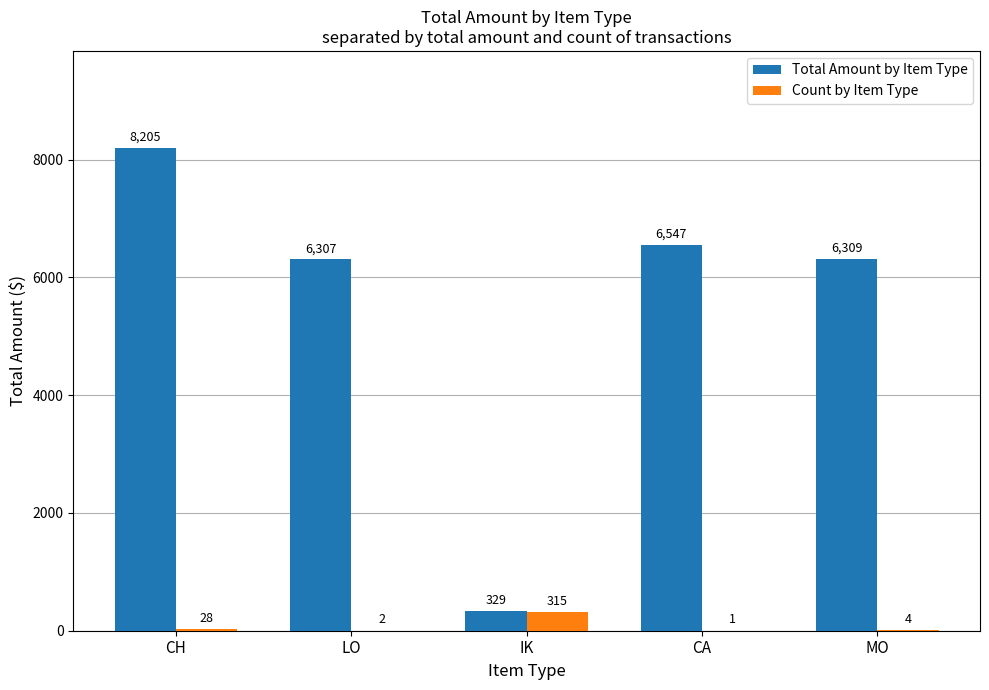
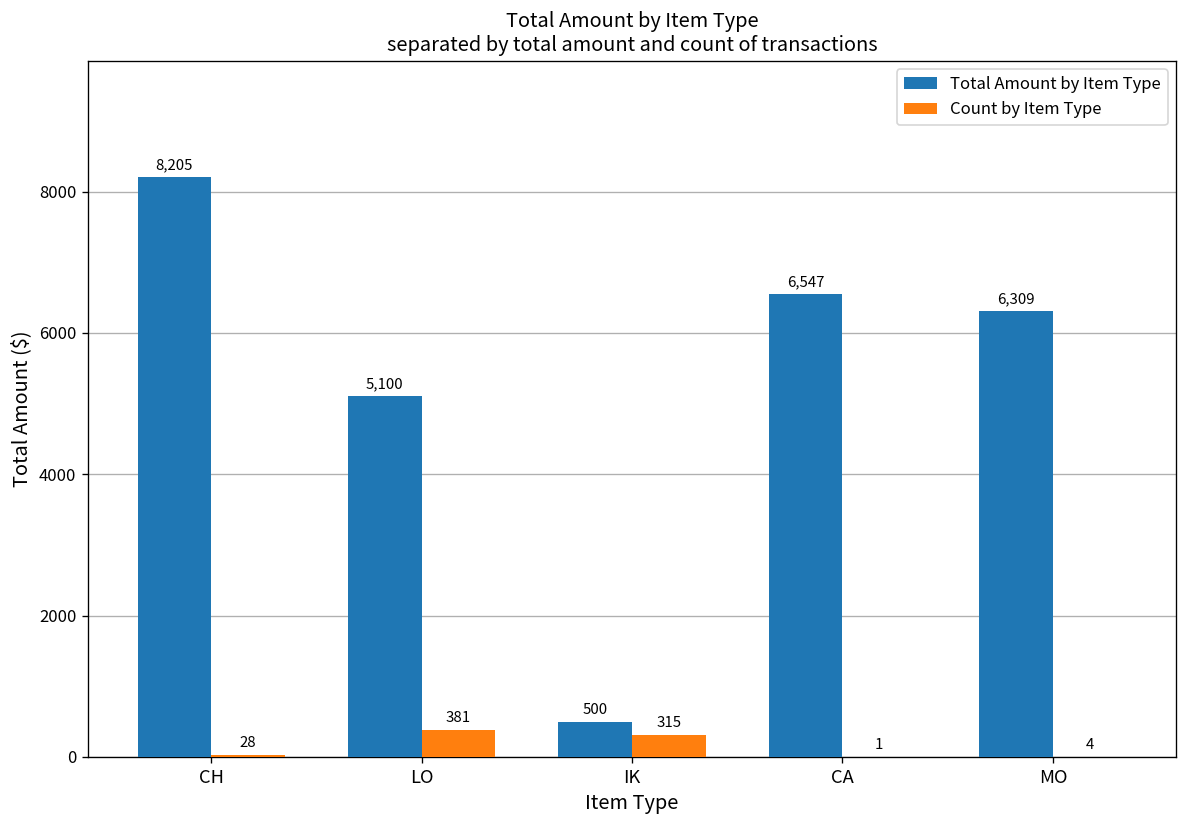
Total Amount by Item Type, LO: 6,307 -> 5,100
Count by Item Type, LO: 2 -> 381
Total Amount by Item Type, IK: 329 -> 500
